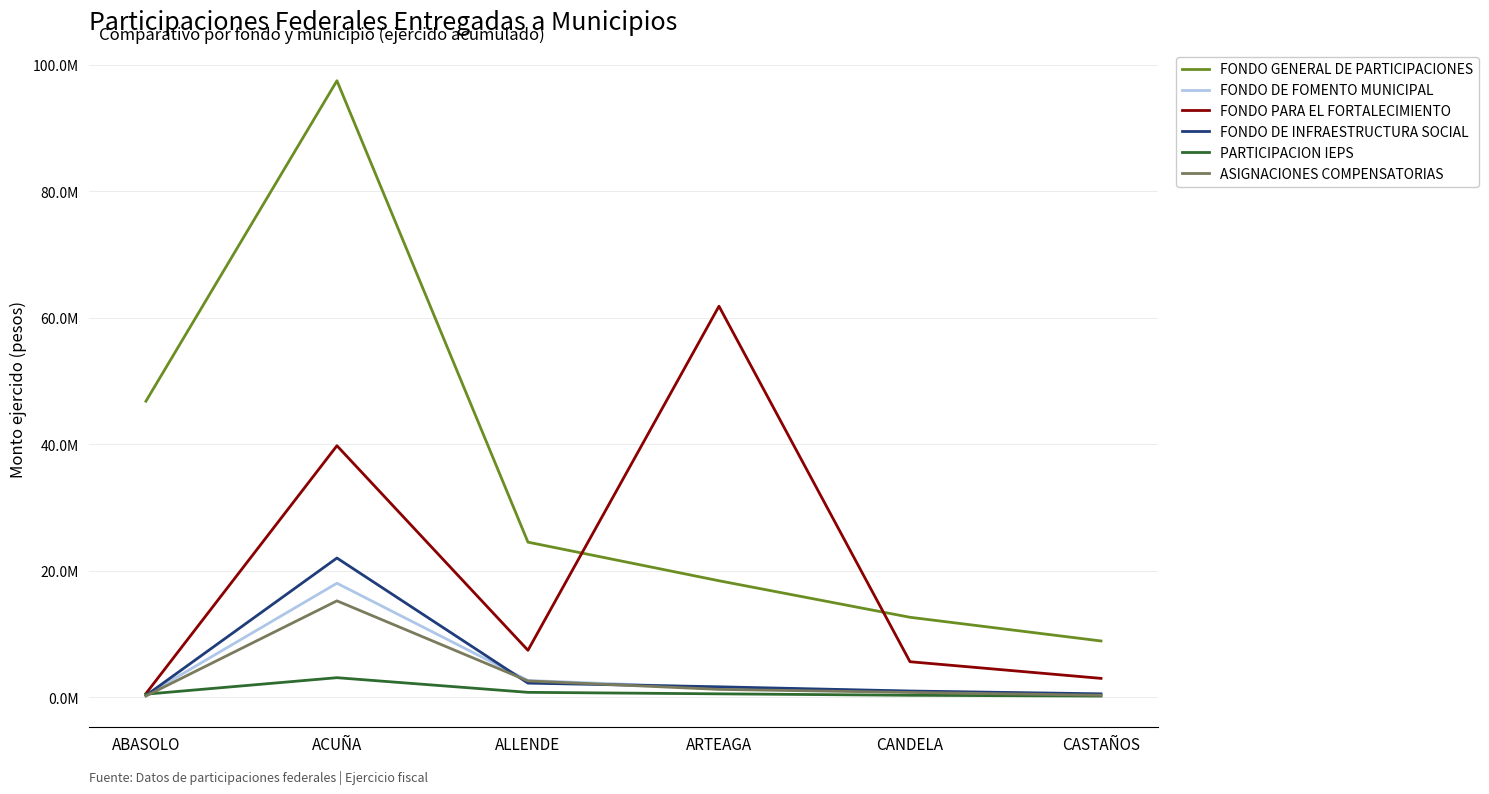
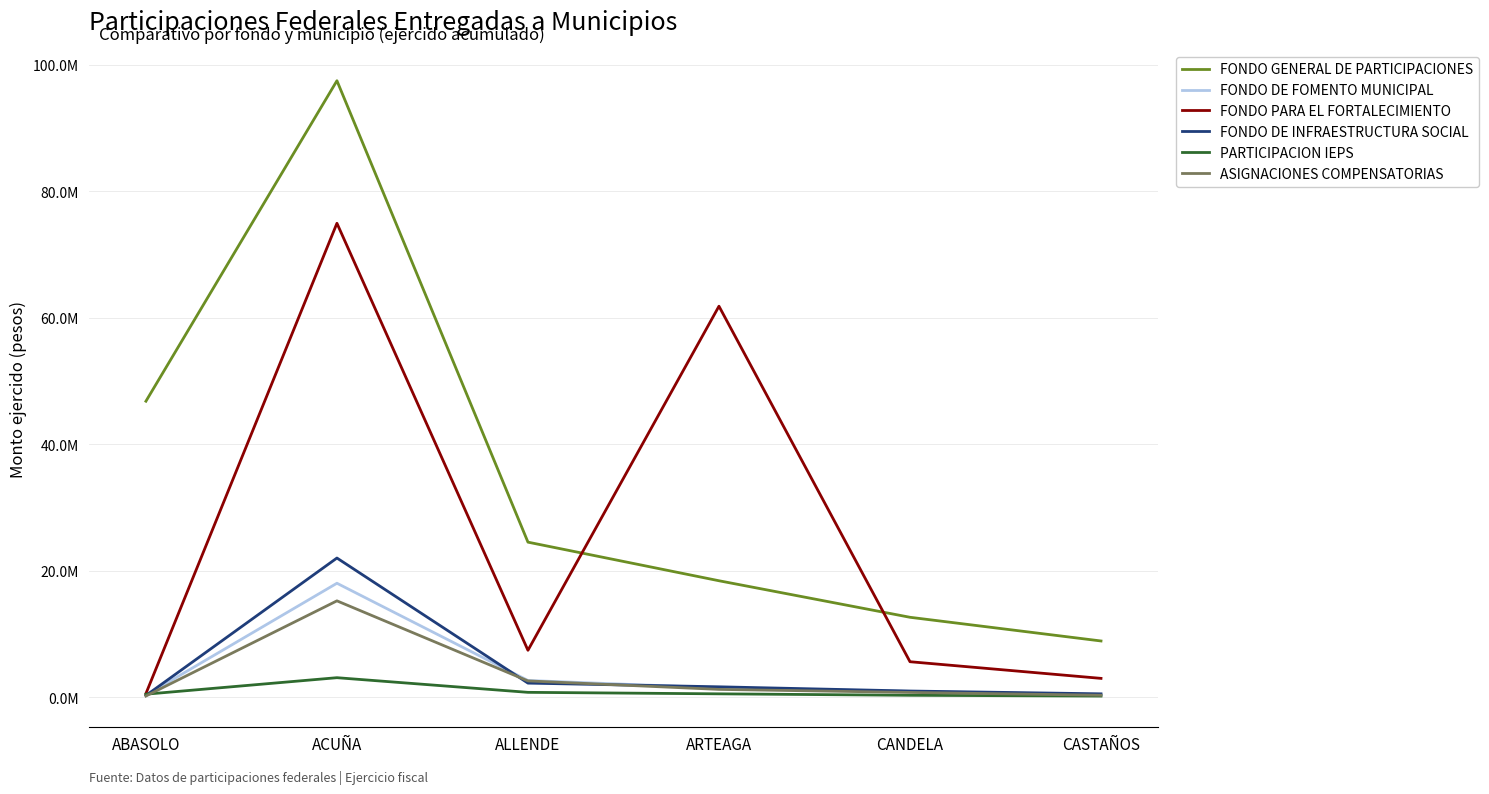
FONDO PARA EL FORTALECIMIENTO, ACUÑA: 40000000 -> 75000000
